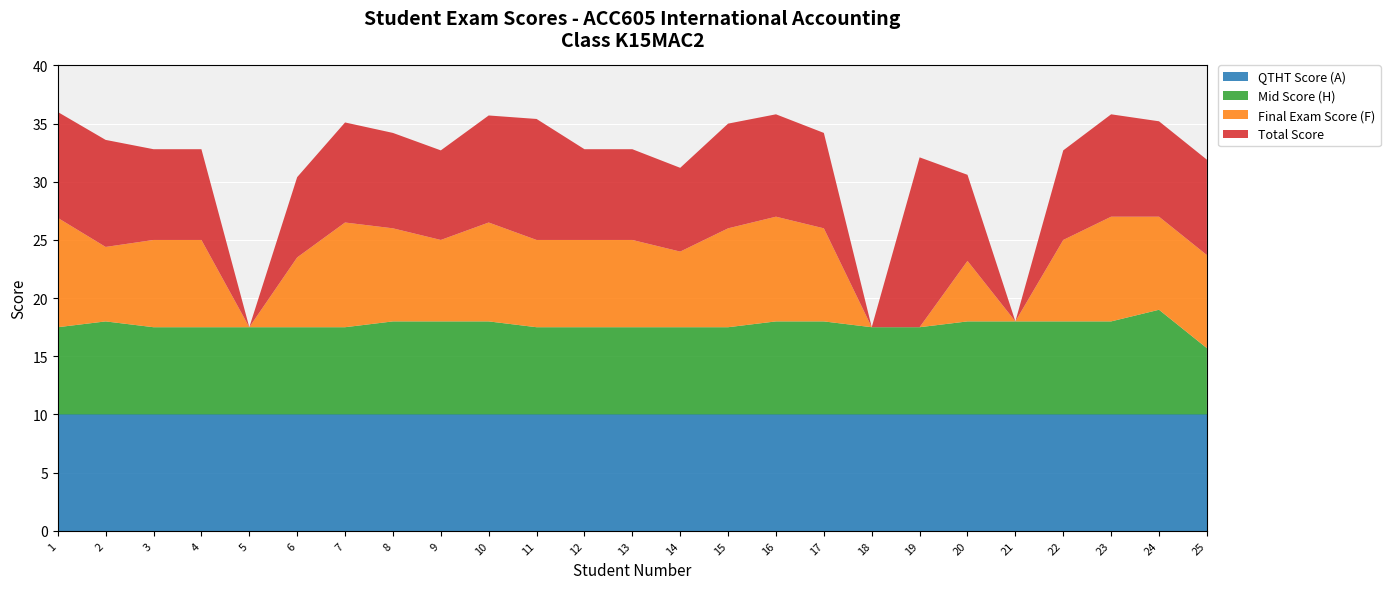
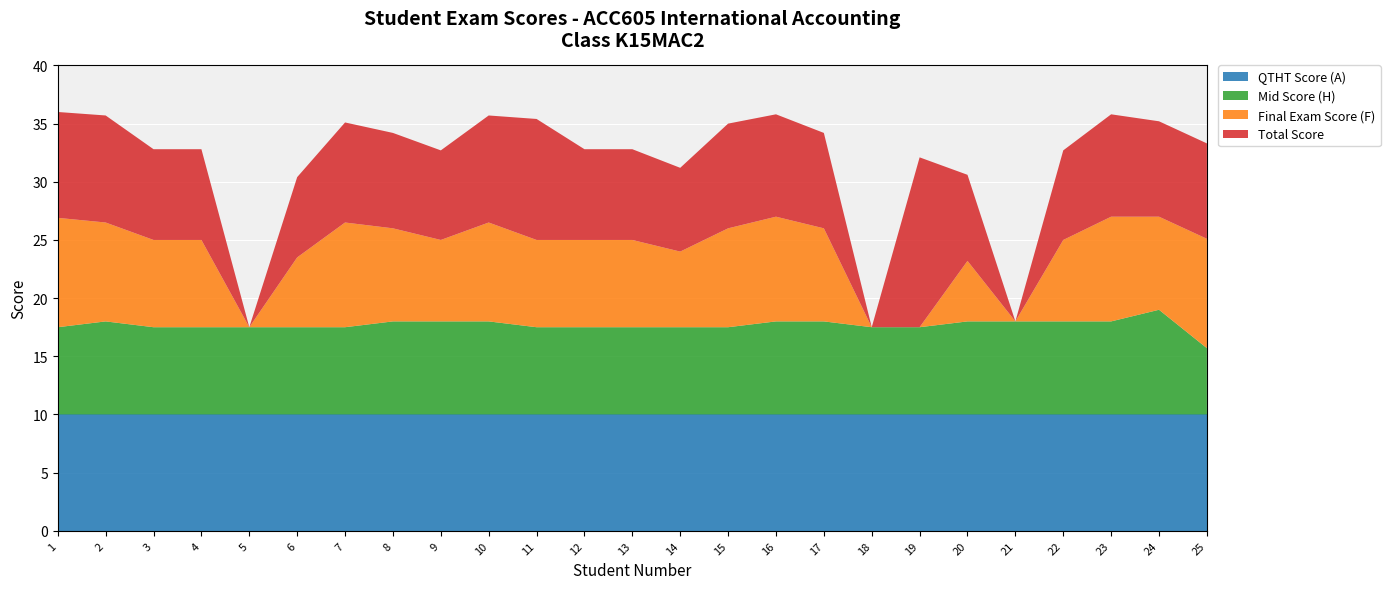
Final Exam Score (F), 2: 6.4 -> 8.5
Final Exam Score (F), 25: 8.0 -> 9.4
